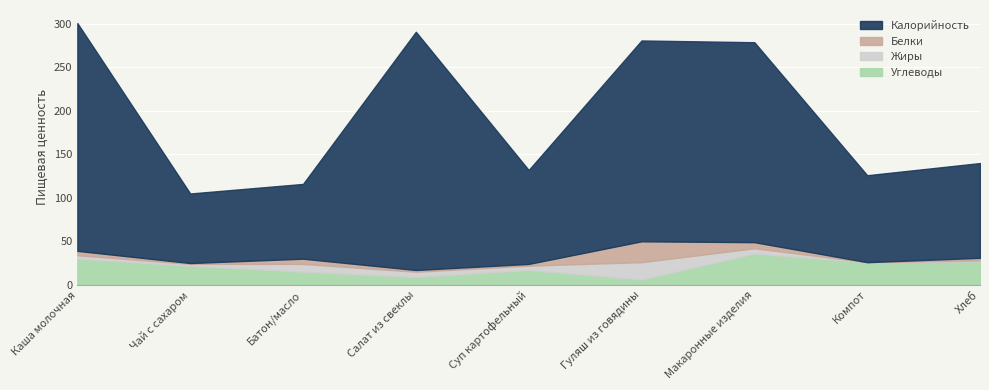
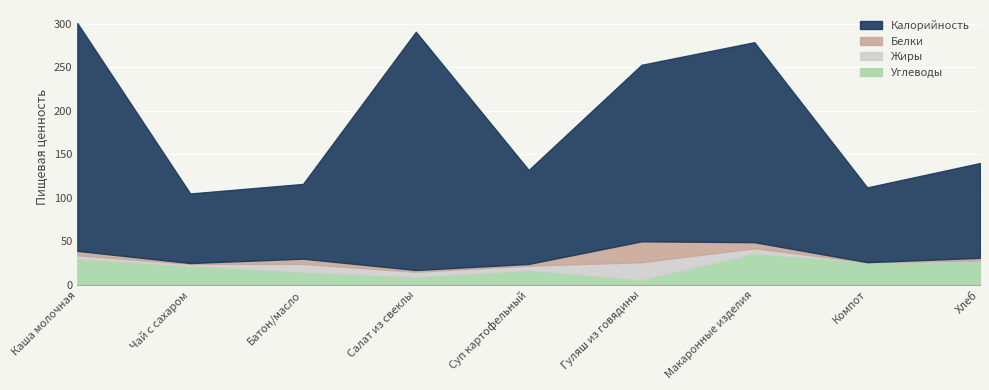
Калорийность, Гуляш из говядины: 230 -> 200
Калорийность, Компот: 100 -> 90
